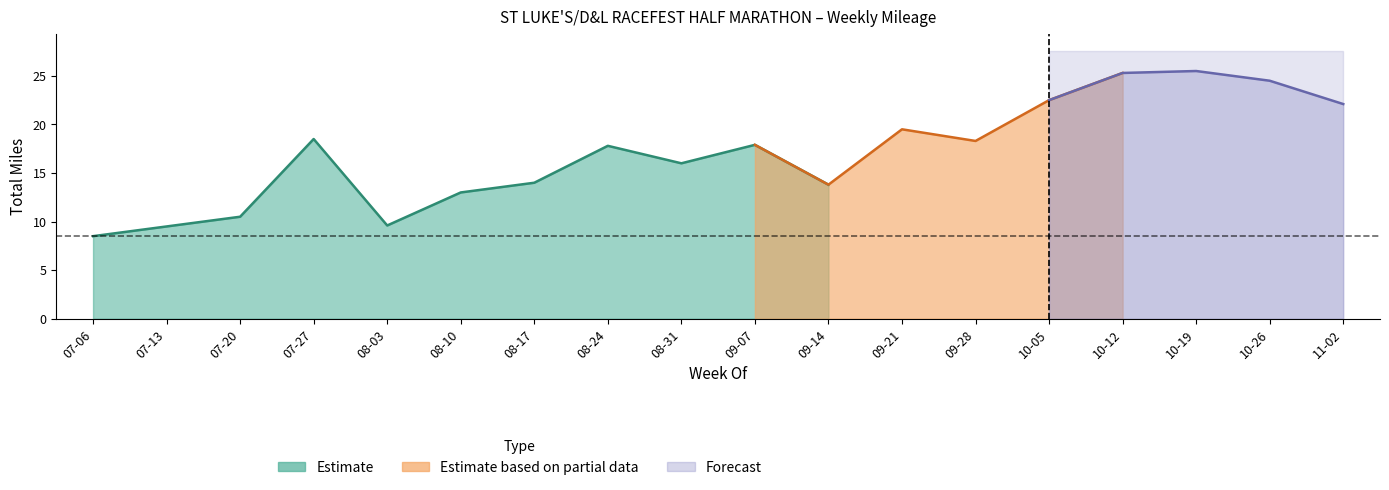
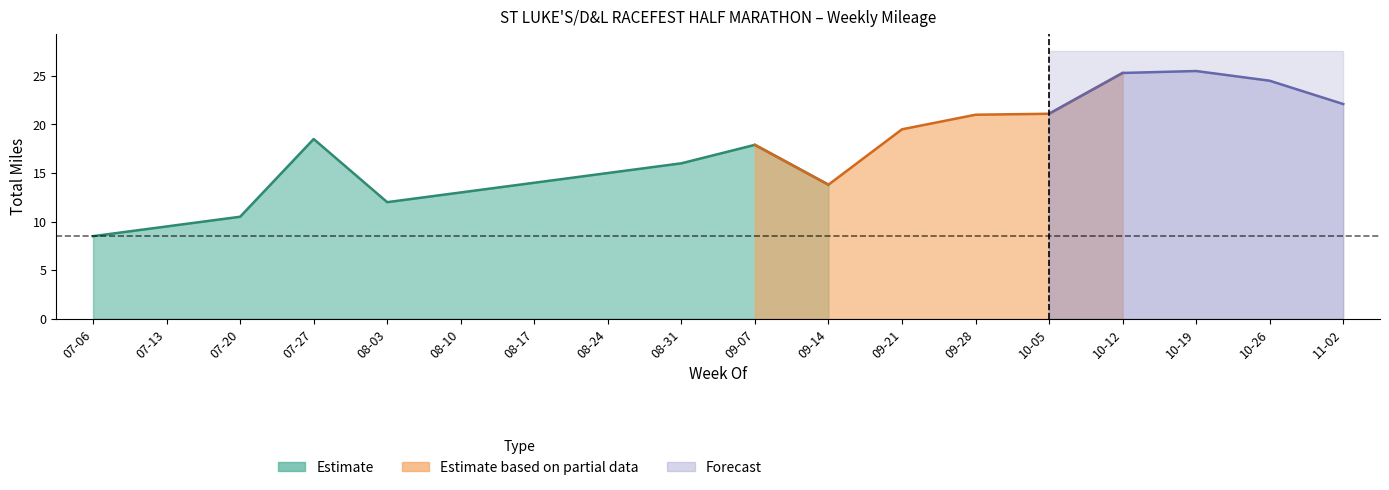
Estimate, 08-03: 10 -> 12
Estimate, 08-24: 18 -> 15
Estimate based on partial data, 09-28: 18 -> 21
Estimate based on partial data, 10-05: 23 -> 21
